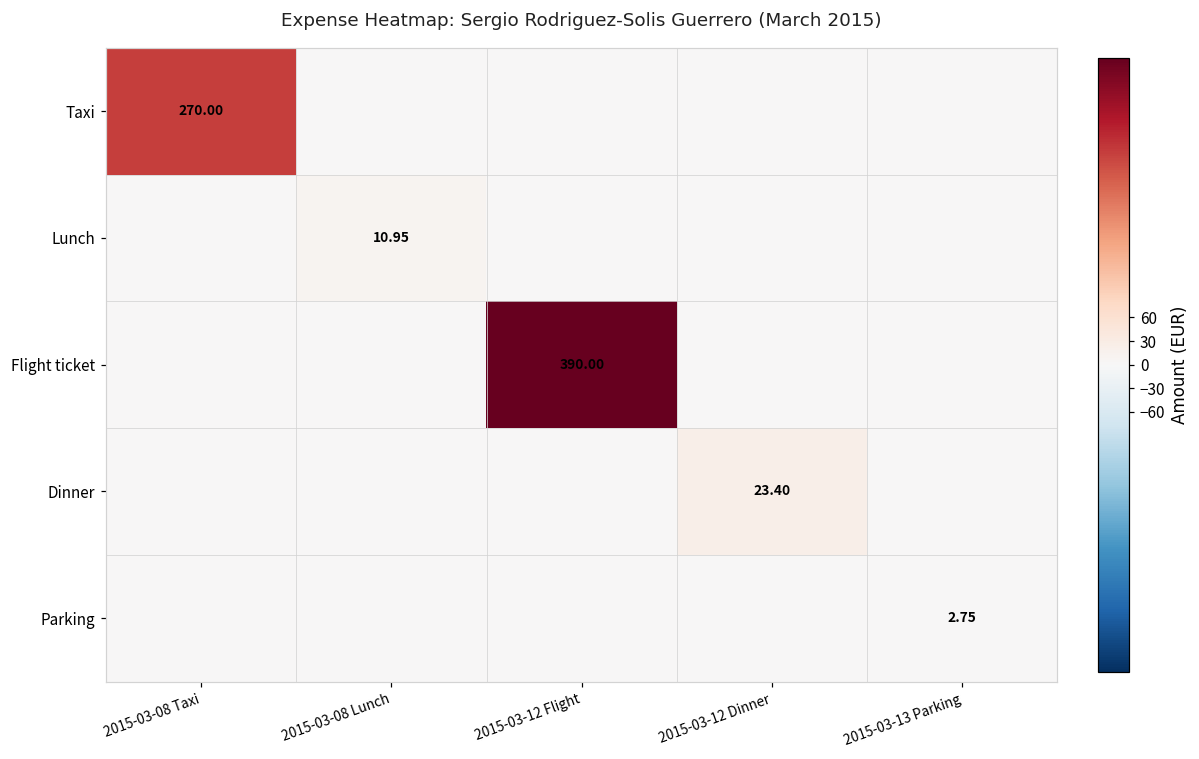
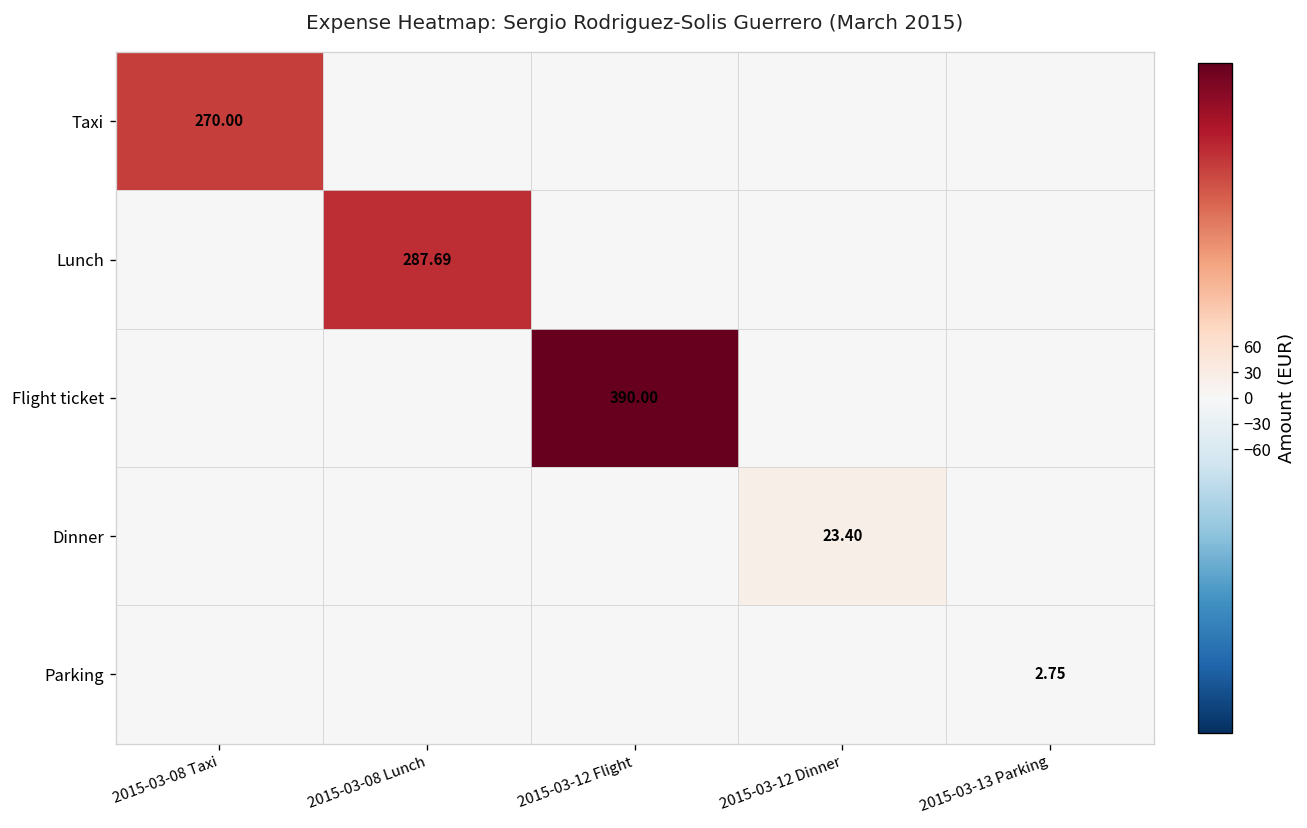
Lunch, 2015-03-08 Lunch: 10.95 -> 287.69
